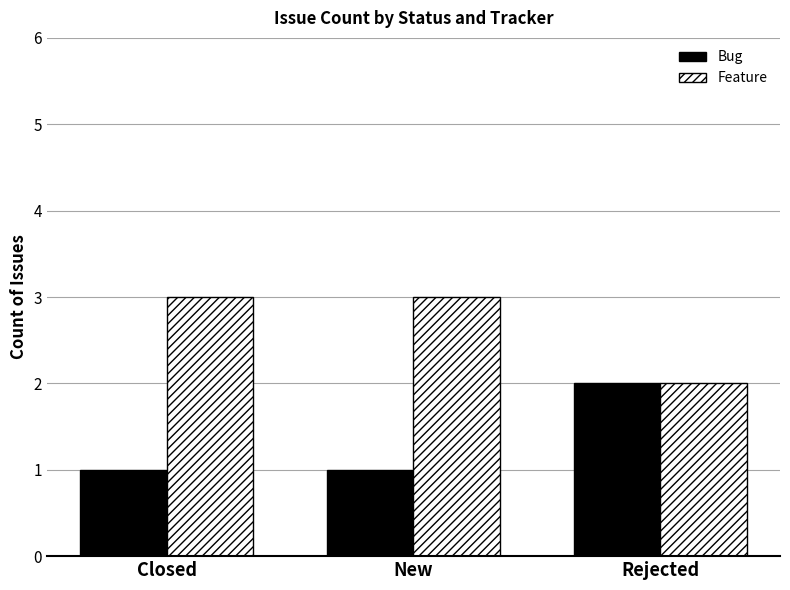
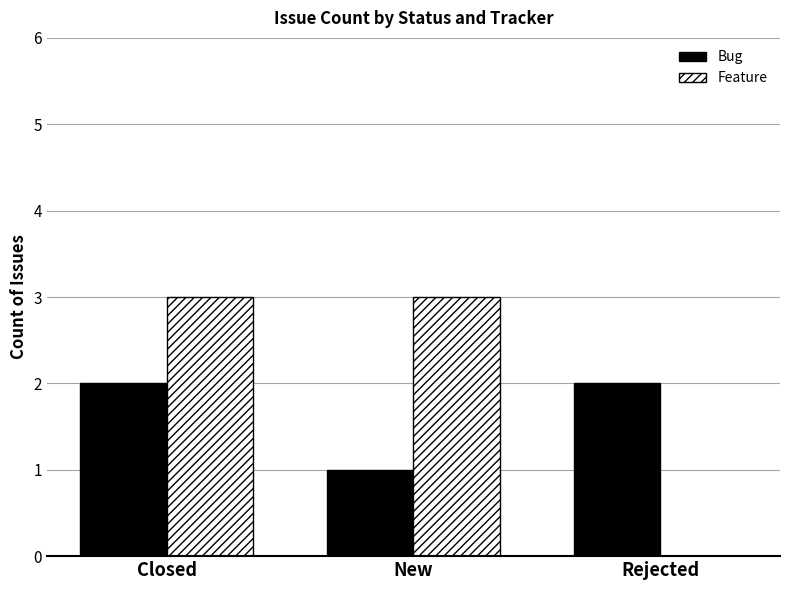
Bug, Closed: 1 -> 2
Feature, Rejected: 2 -> 0
